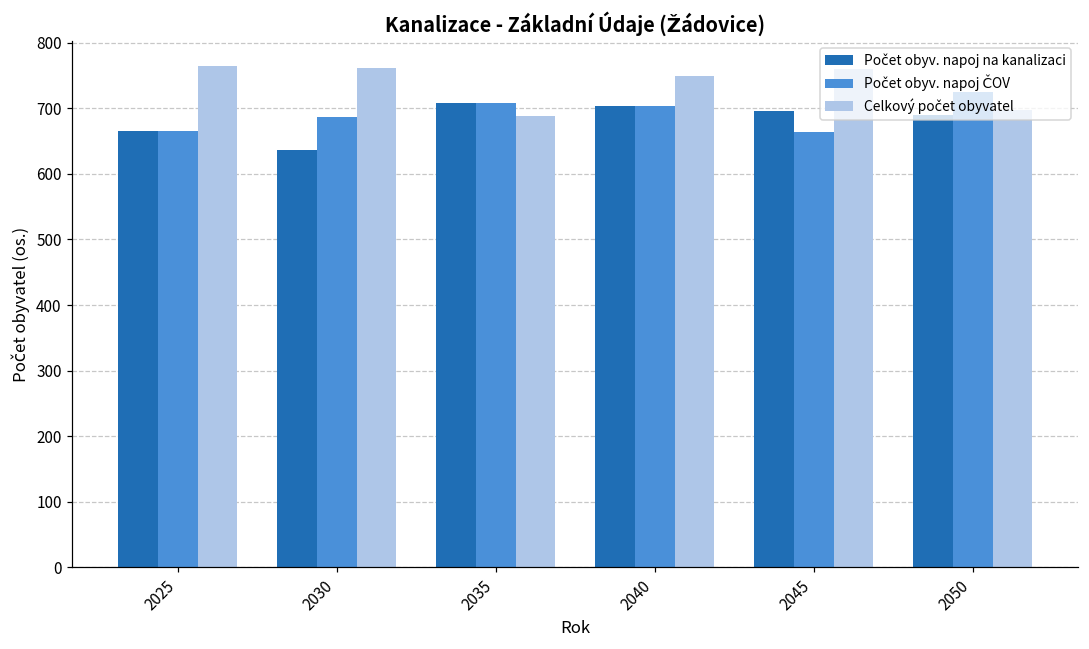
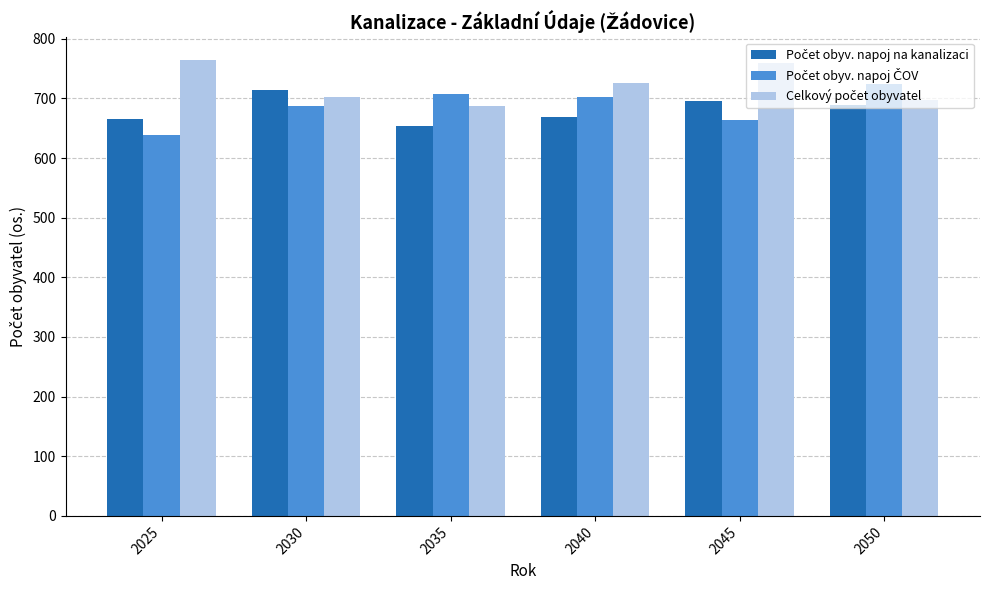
Počet obyv. napoj ČOV, 2025: 670 -> 640
Počet obyv. napoj na kanalizaci, 2030: 640 -> 710
Celkový počet obyvatel, 2030: 760 -> 700
Počet obyv. napoj na kanalizaci, 2035: 710 -> 650
Počet obyv. napoj na kanalizaci, 2040: 700 -> 670
Celkový počet obyvatel, 2040: 750 -> 730
